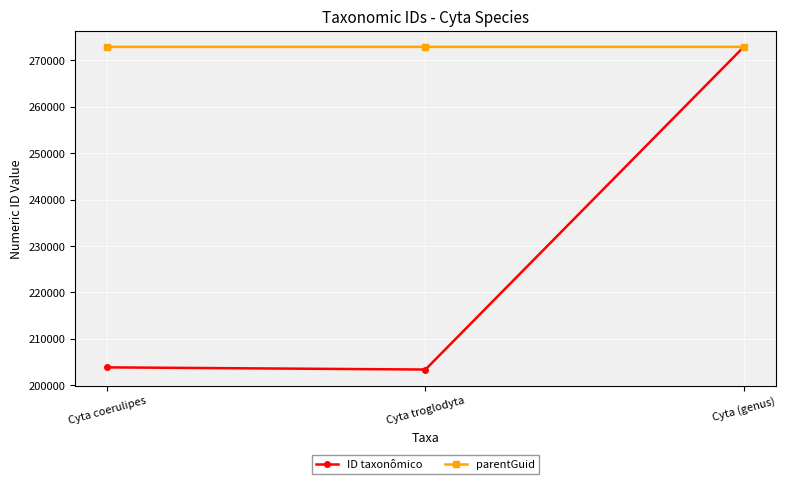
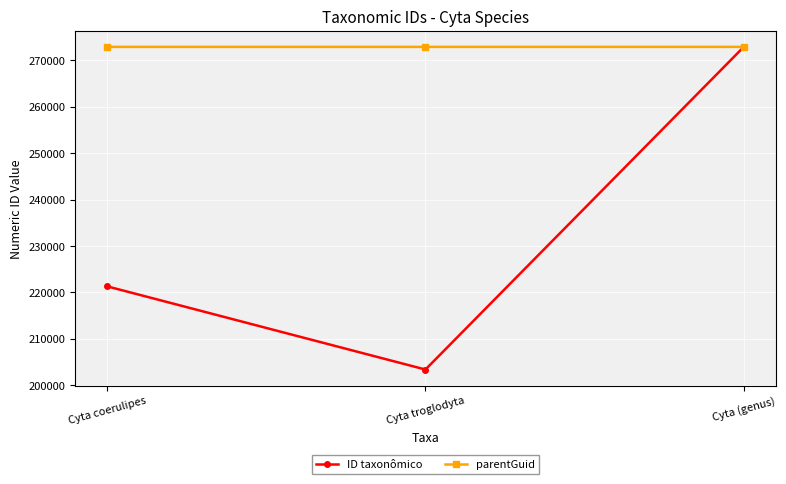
ID taxonômico, Cyta coerulipes: 204000 -> 221000
